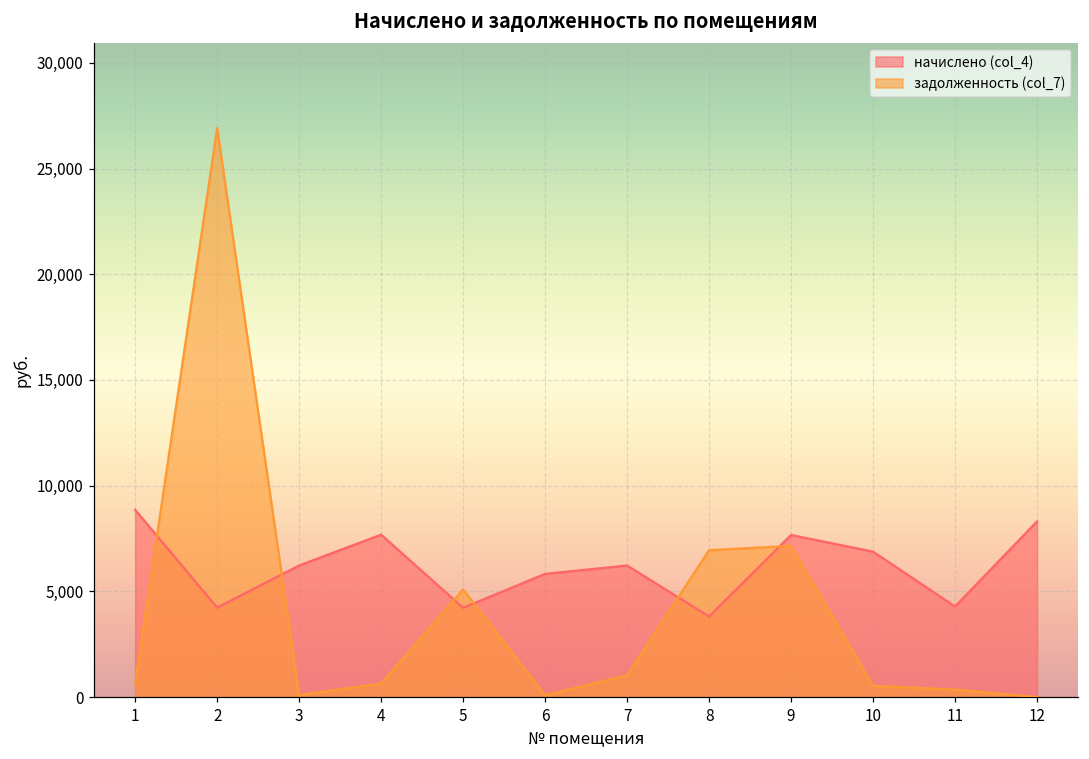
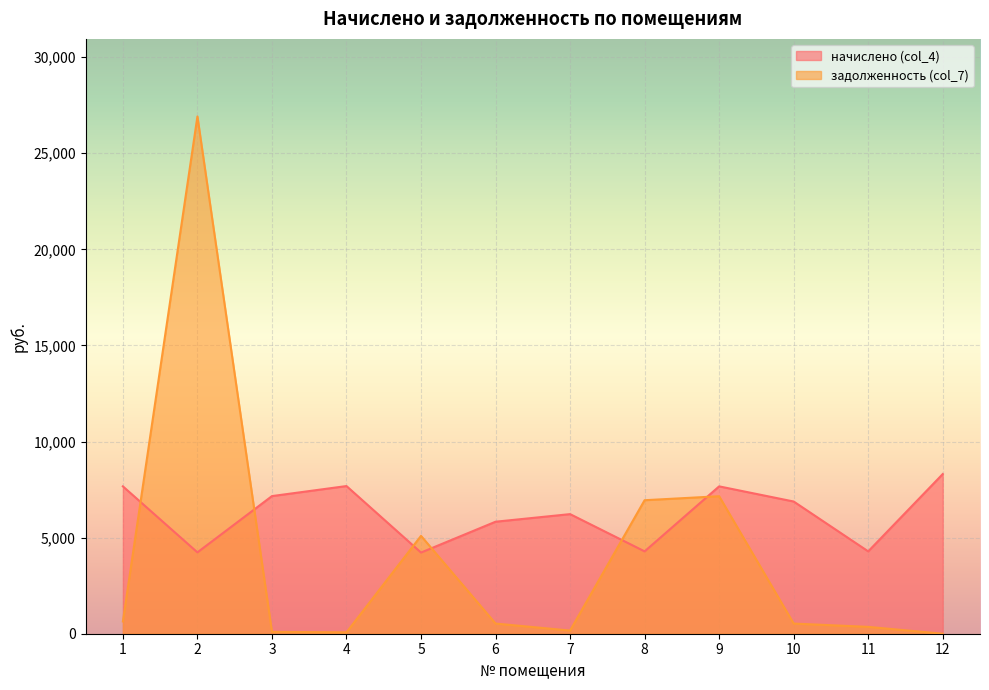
начислено (col_4), 1: 8,900 -> 7,700
начислено (col_4), 3: 6,200 -> 7,200
задолженность (col_7), 4: 600 -> 100
задолженность (col_7), 6: 100 -> 500
задолженность (col_7), 7: 1,000 -> 200
начислено (col_4), 8: 3,800 -> 4,300
